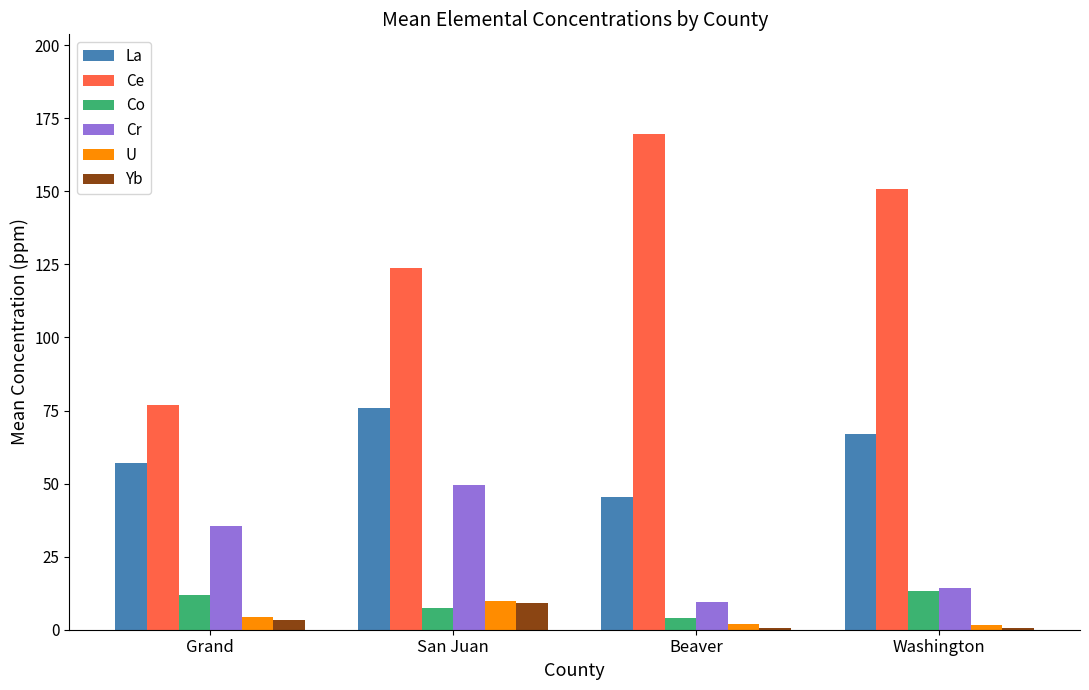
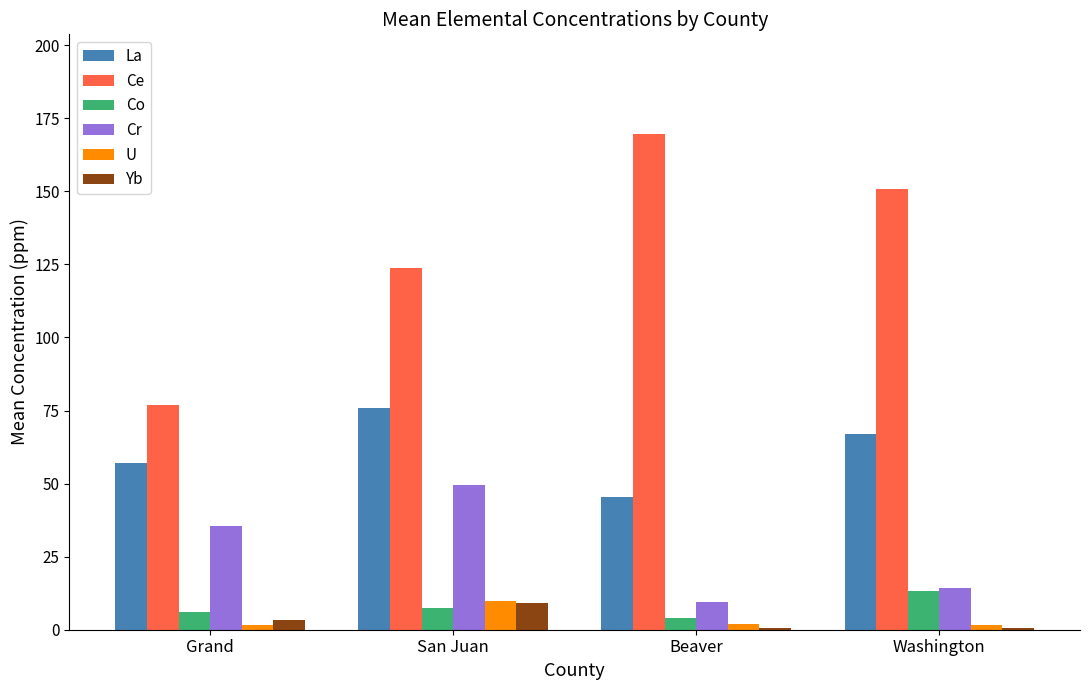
Co, Grand: 12 -> 6
U, Grand: 4 -> 2
